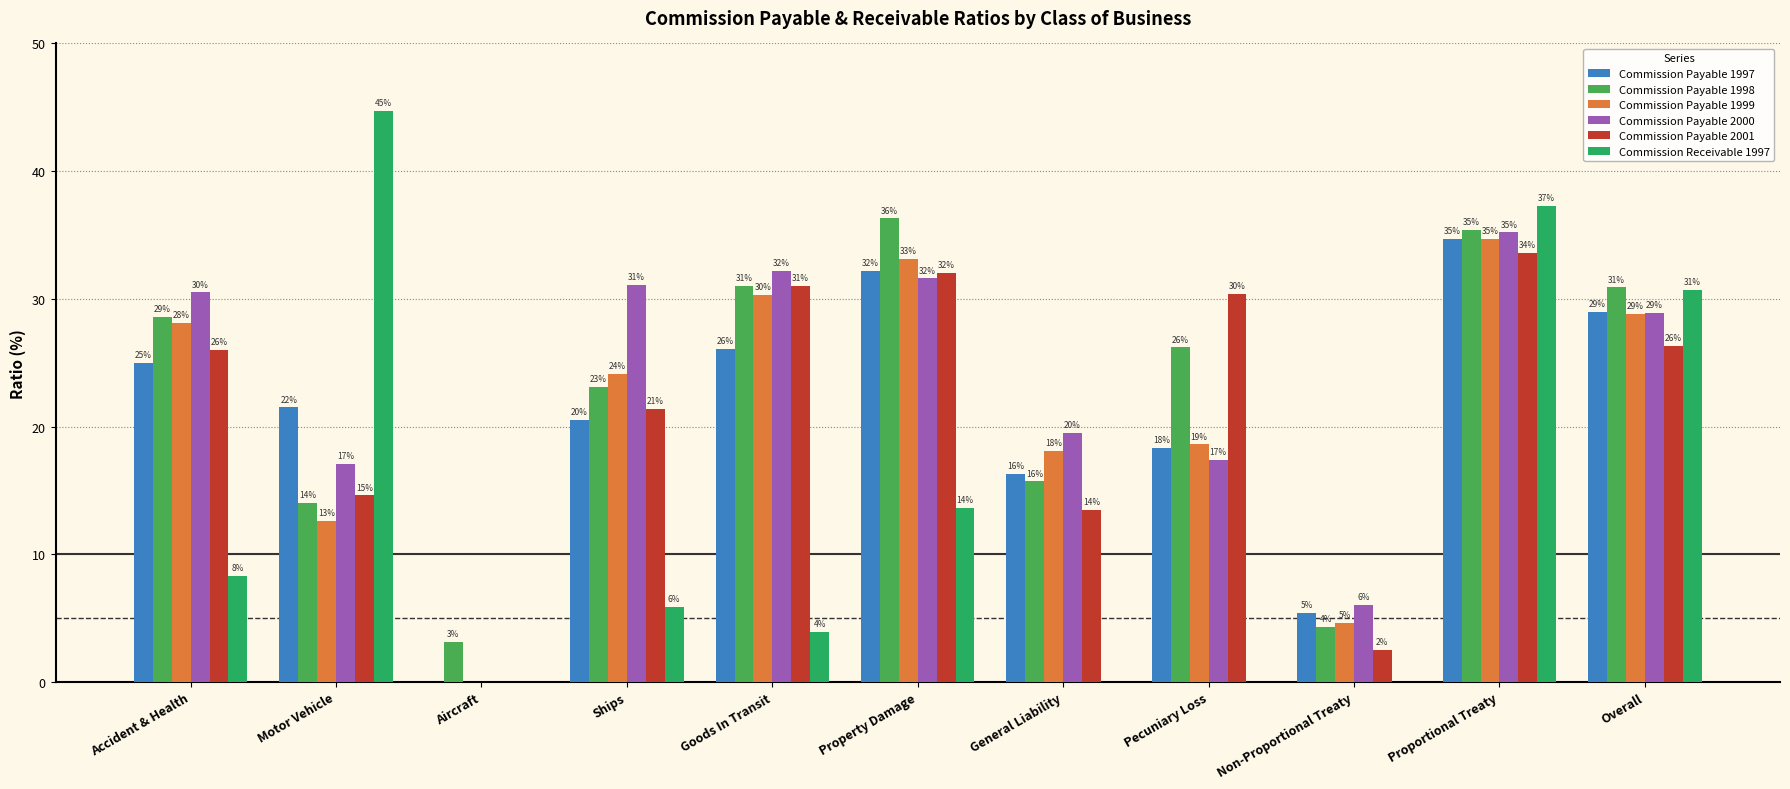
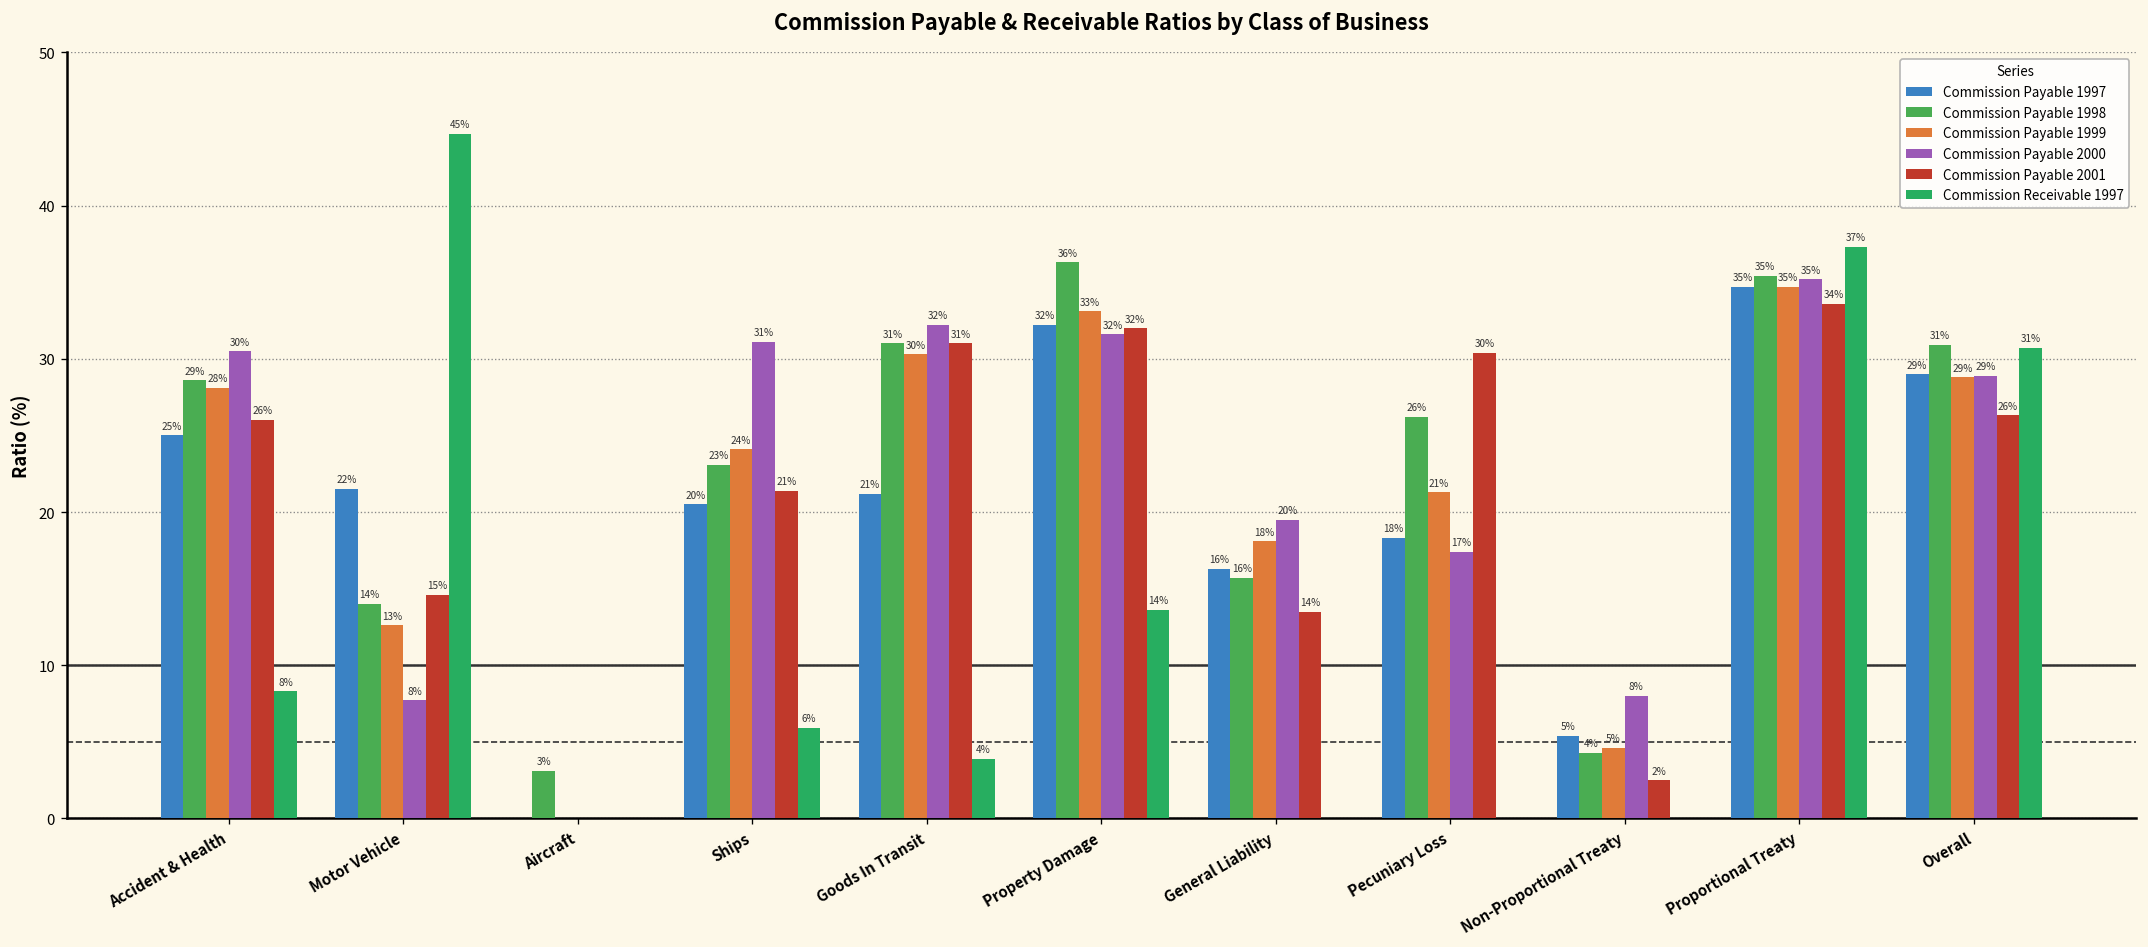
Commission Payable 2000, Motor Vehicle: 17% -> 8%
Commission Payable 1997, Goods In Transit: 26% -> 21%
Commission Payable 1999, Pecuniary Loss: 19% -> 21%
Commission Payable 2000, Non-Proportional Treaty: 6% -> 8%
